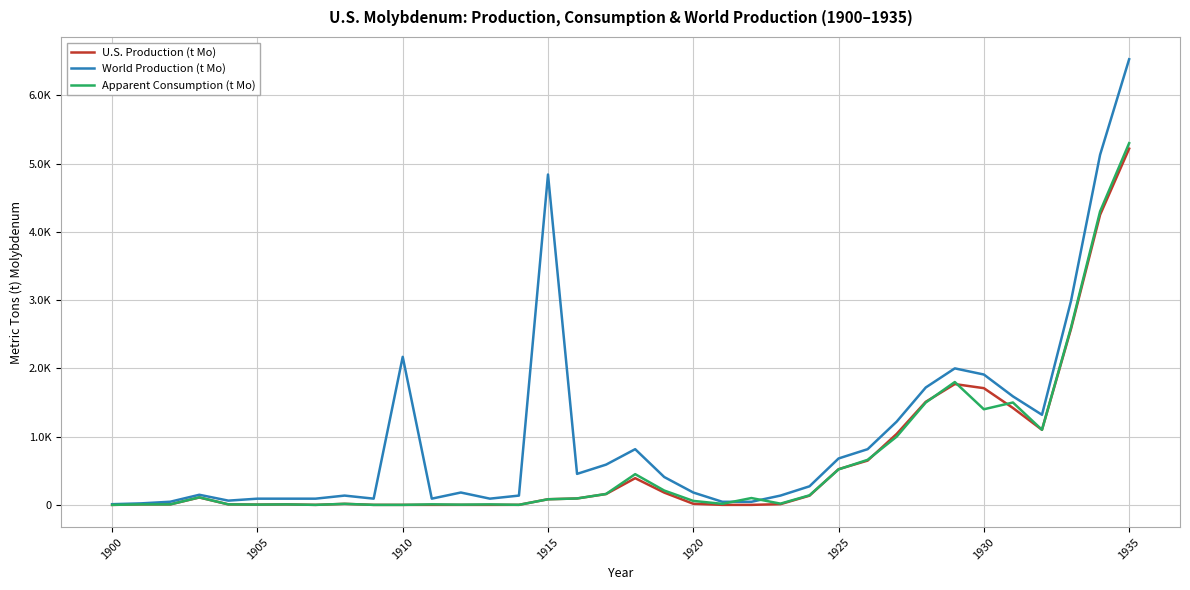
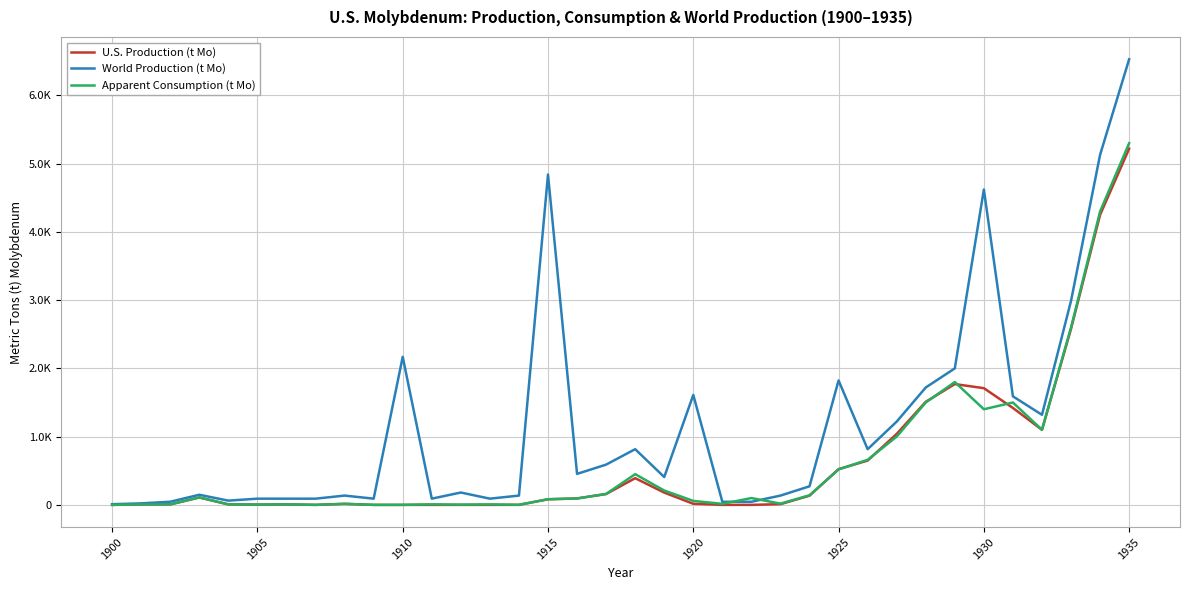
World Production (t Mo), 1920: 200 -> 1600
World Production (t Mo), 1925: 700 -> 1800
World Production (t Mo), 1930: 1900 -> 4600
